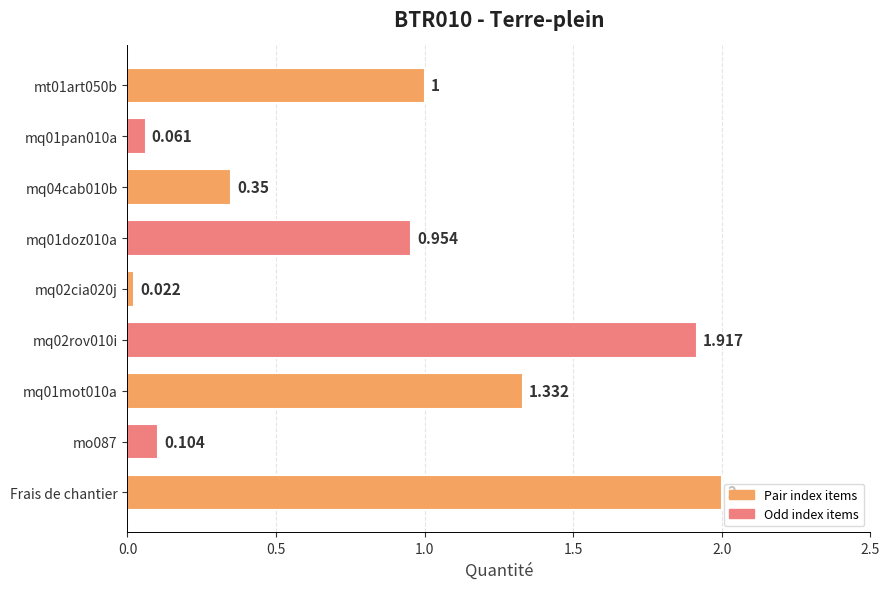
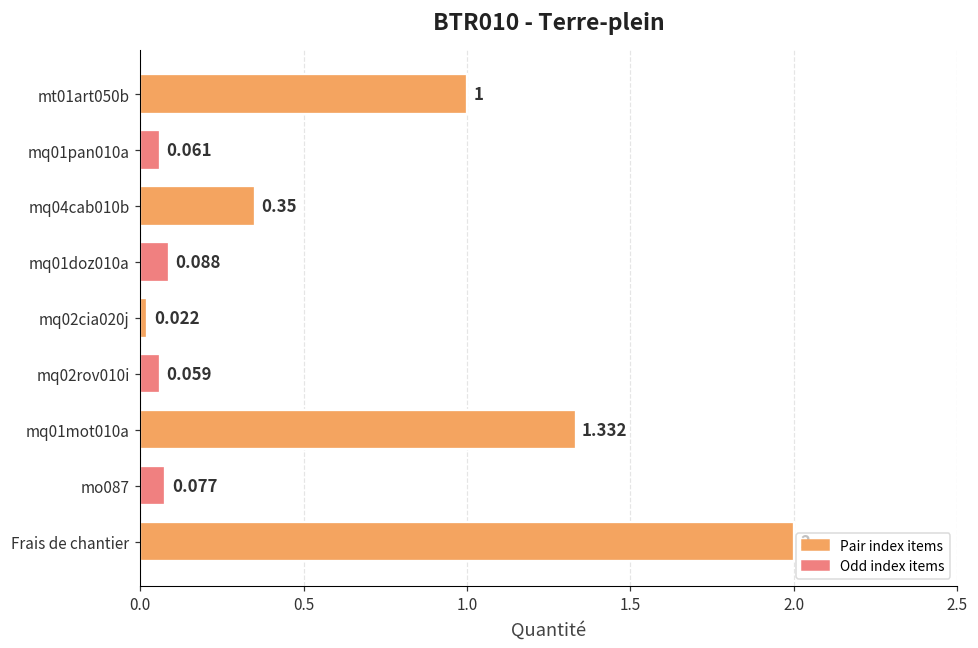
mq01doz010a: 0.954 -> 0.088
mq02rov010i: 1.917 -> 0.059
mo087: 0.104 -> 0.077
